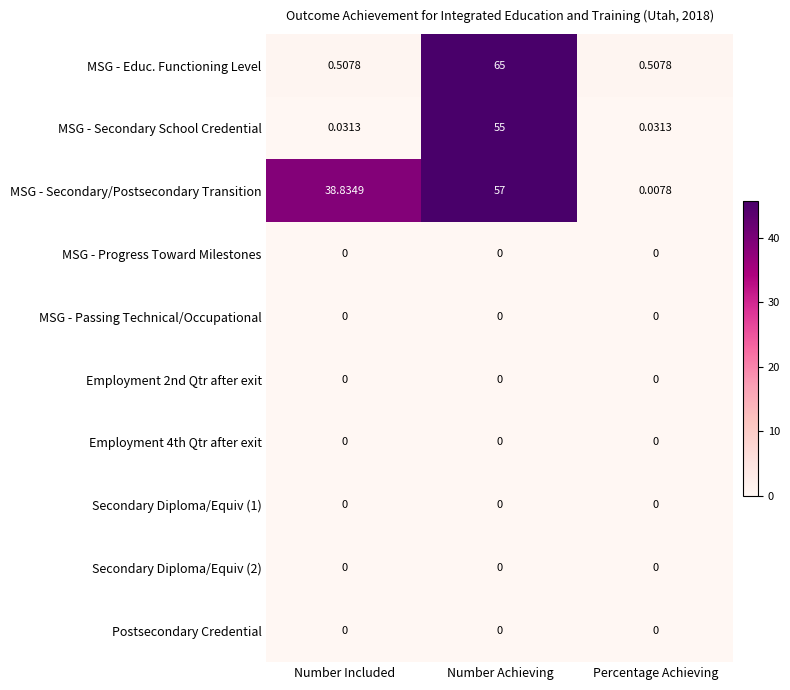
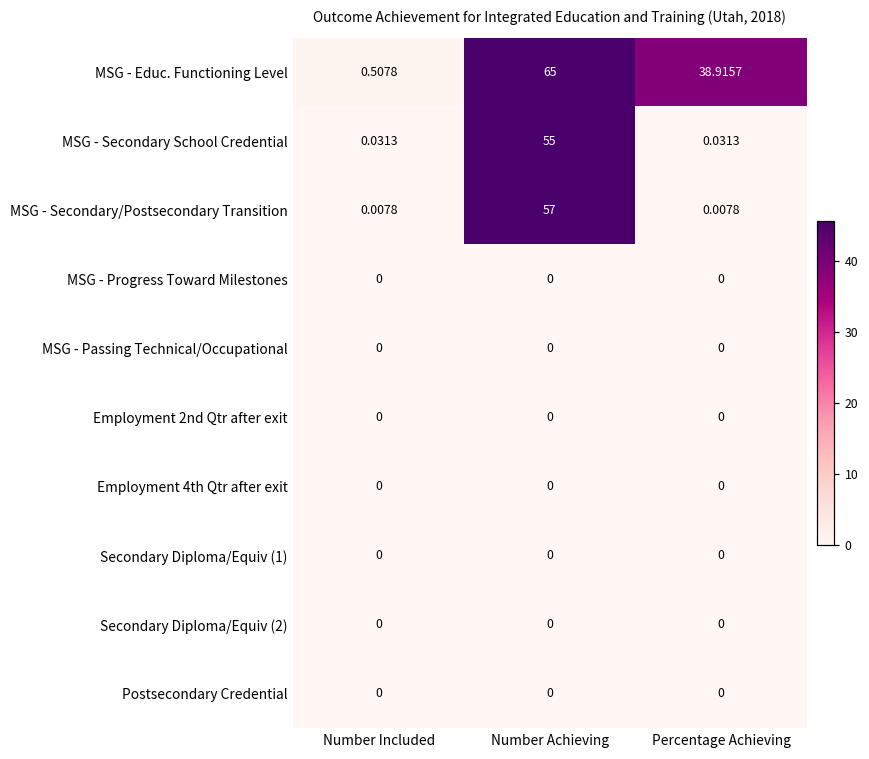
MSG - Educ. Functioning Level, Percentage Achieving: 0.5078 -> 38.9157
MSG - Secondary/Postsecondary Transition, Number Included: 38.8349 -> 0.0078
